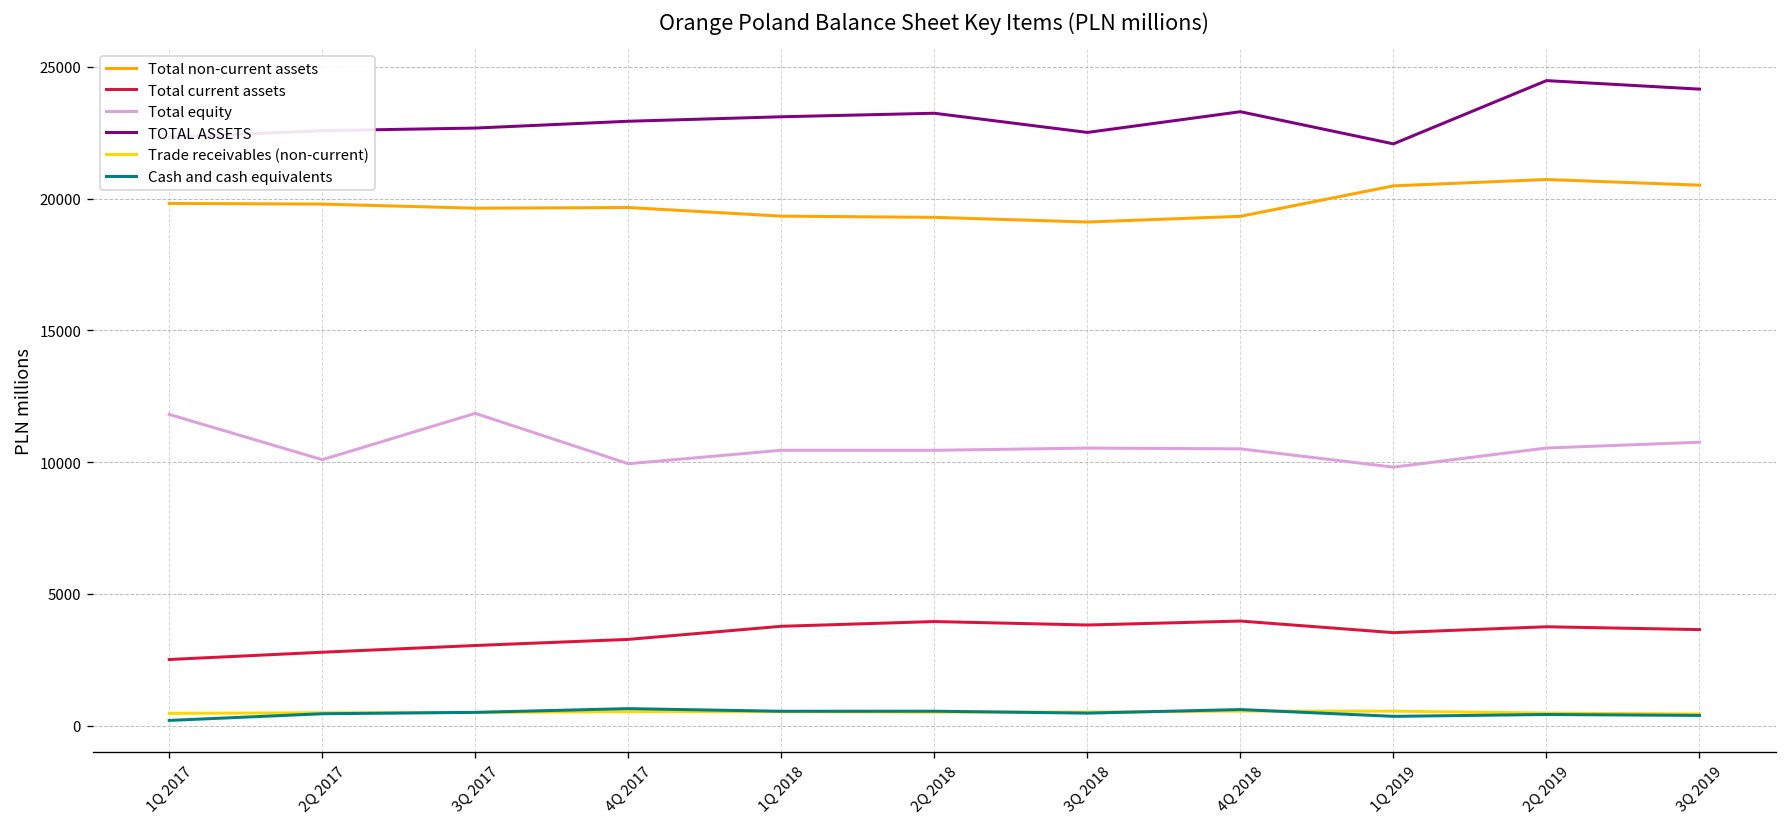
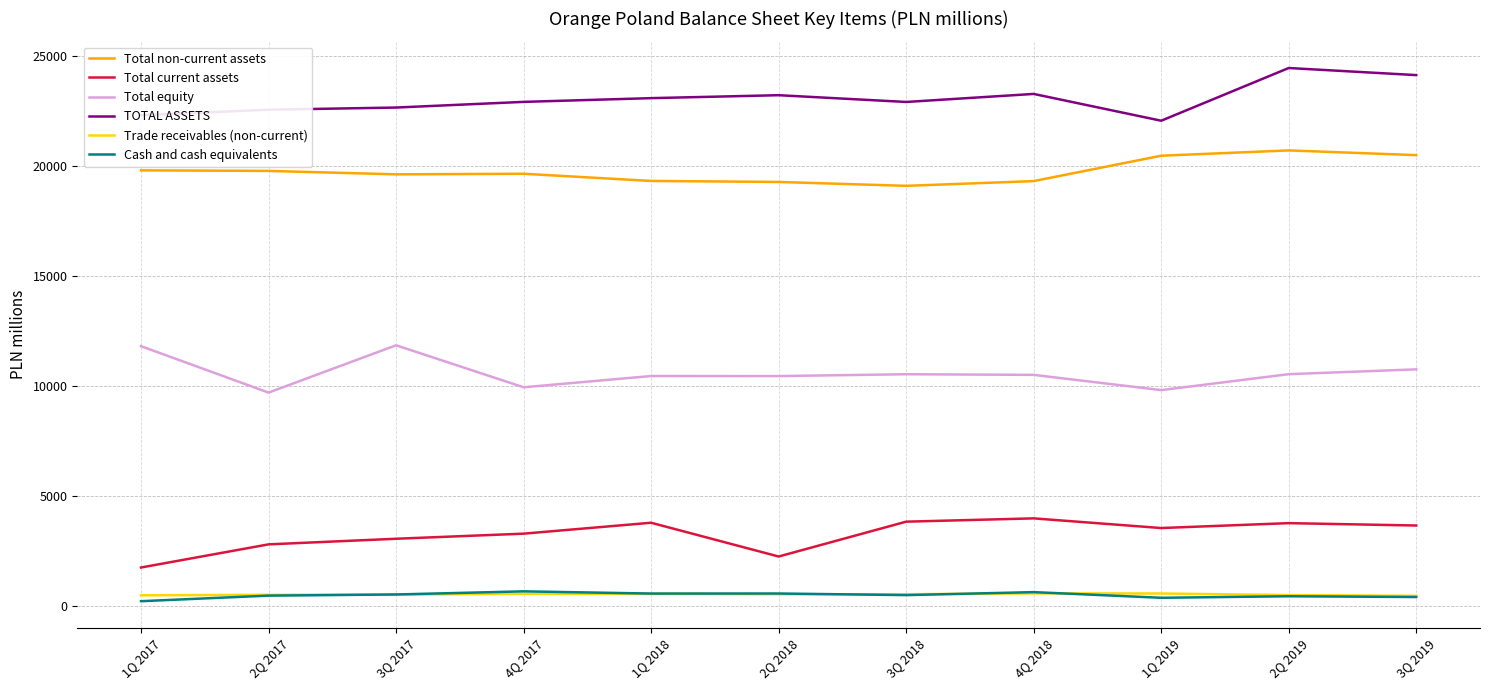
Total current assets, 1Q 2017: 2500 -> 1700
Total equity, 2Q 2017: 10100 -> 9700
Total current assets, 2Q 2018: 4000 -> 2200
TOTAL ASSETS, 3Q 2018: 22500 -> 22900
